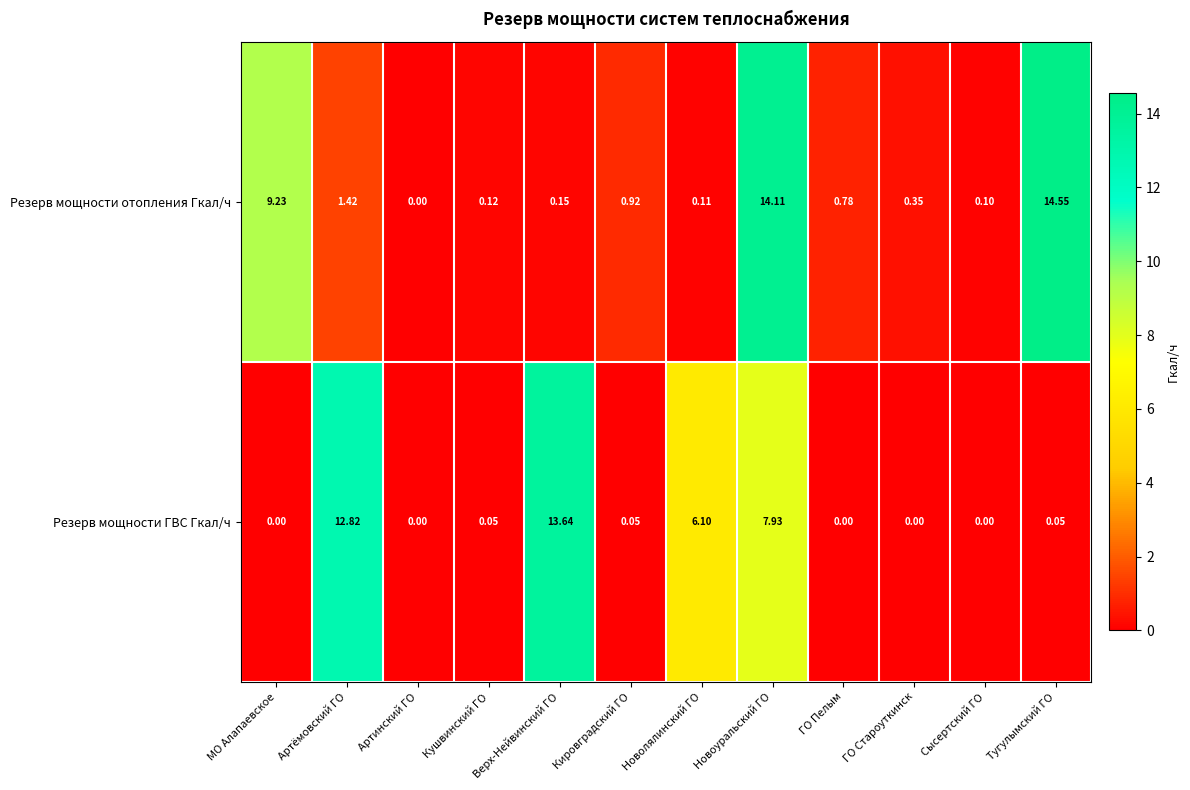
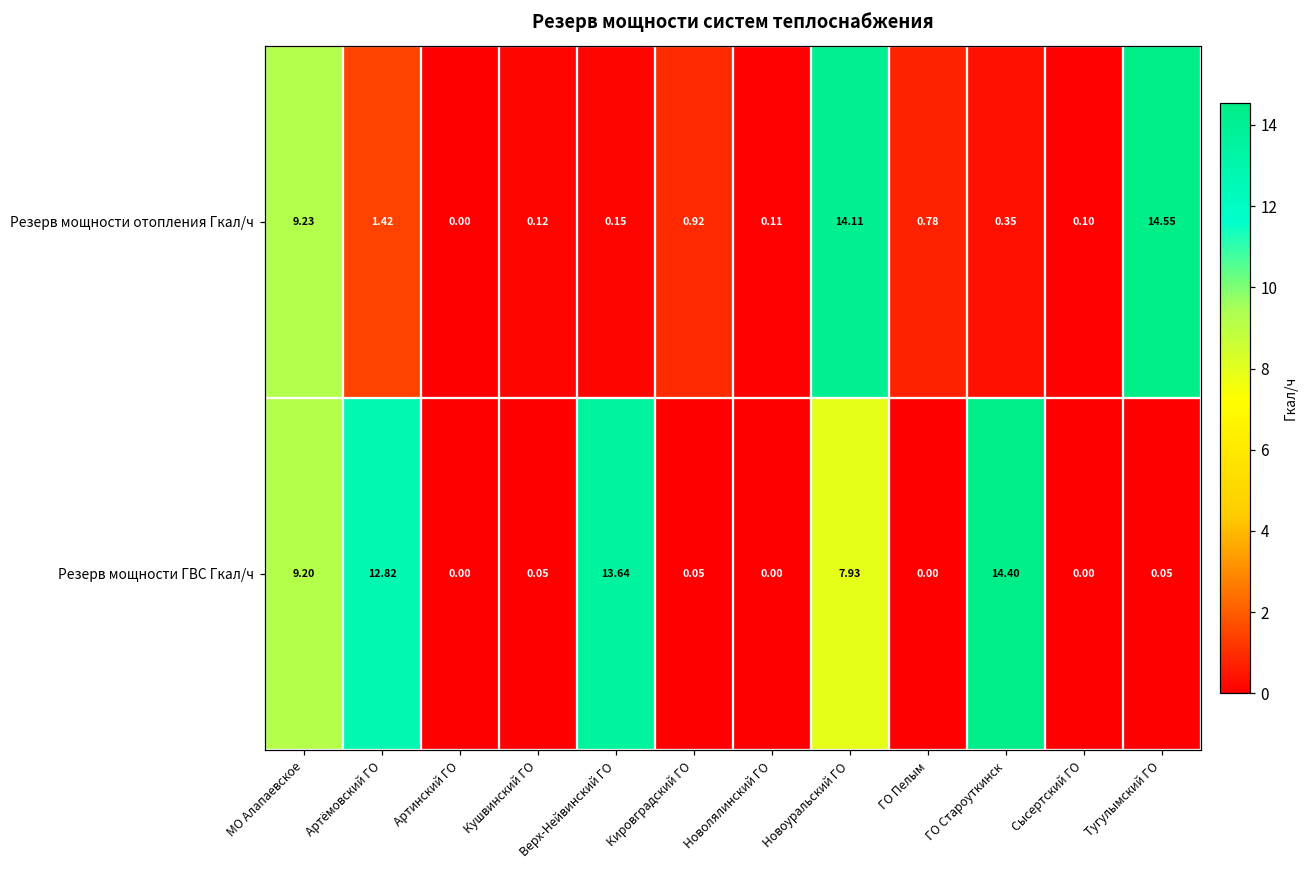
Резерв мощности ГВС Гкал/ч, МО Алапаевское: 0.00 -> 9.20
Резерв мощности ГВС Гкал/ч, Новолялинский ГО: 6.10 -> 0.00
Резерв мощности ГВС Гкал/ч, ГО Староуткинск: 0.00 -> 14.40
